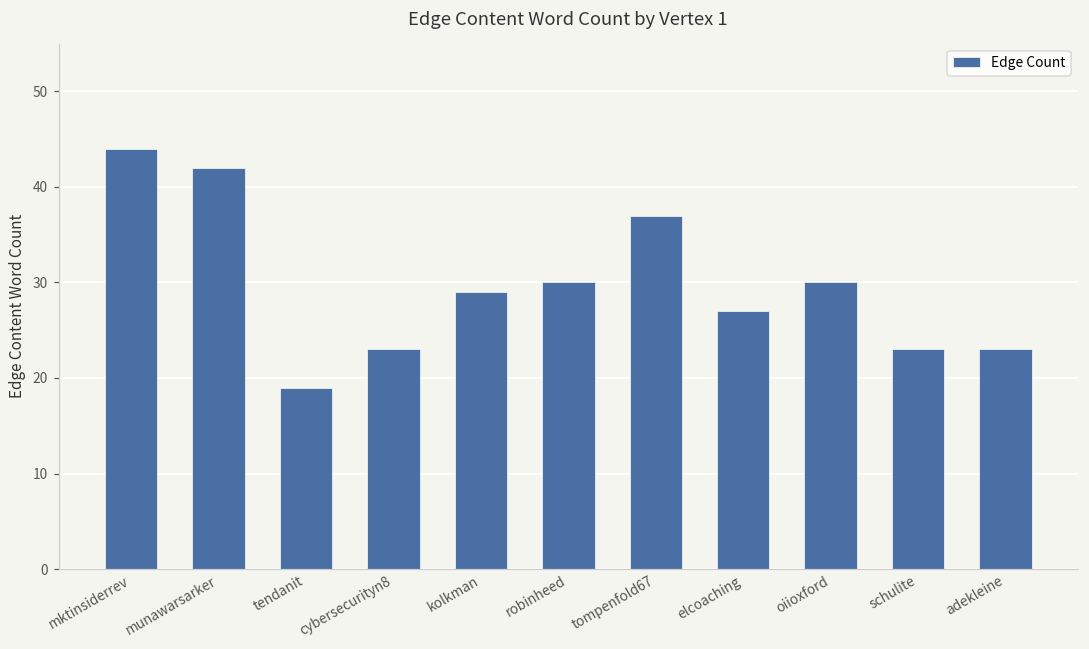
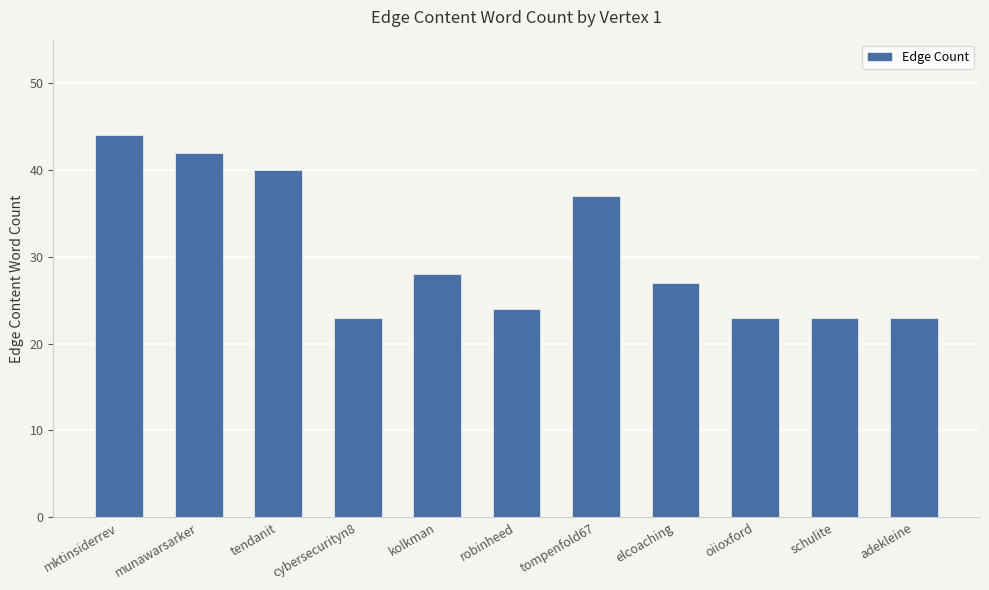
tendanit: 19 -> 40
kolkman: 29 -> 28
robinheed: 30 -> 24
oiioxford: 30 -> 23
